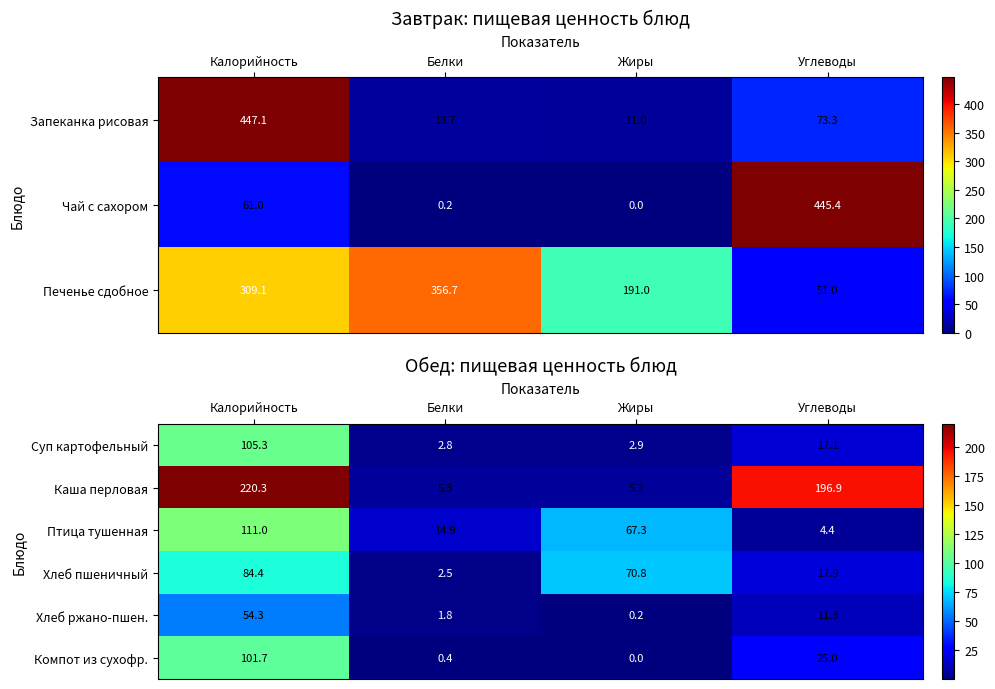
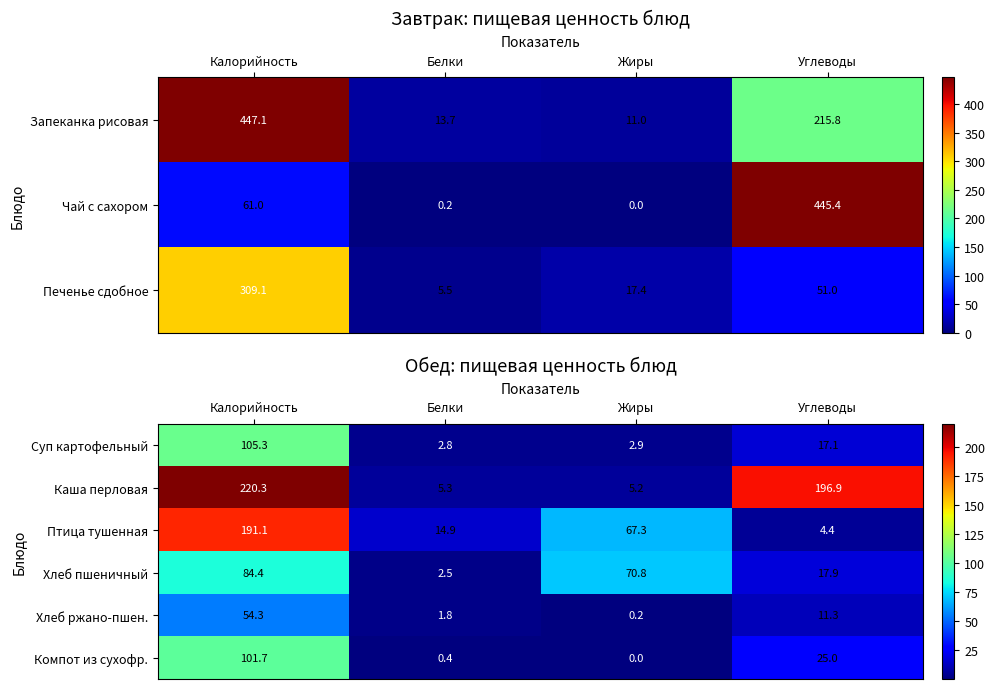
Завтрак: пищевая ценность блюд, Запеканка рисовая, Углеводы: 73.3 -> 215.8
Завтрак: пищевая ценность блюд, Печенье сдобное, Белки: 356.7 -> 5.5
Завтрак: пищевая ценность блюд, Печенье сдобное, Жиры: 191.0 -> 17.4
Обед: пищевая ценность блюд, Птица тушенная, Калорийность: 111.0 -> 191.1
